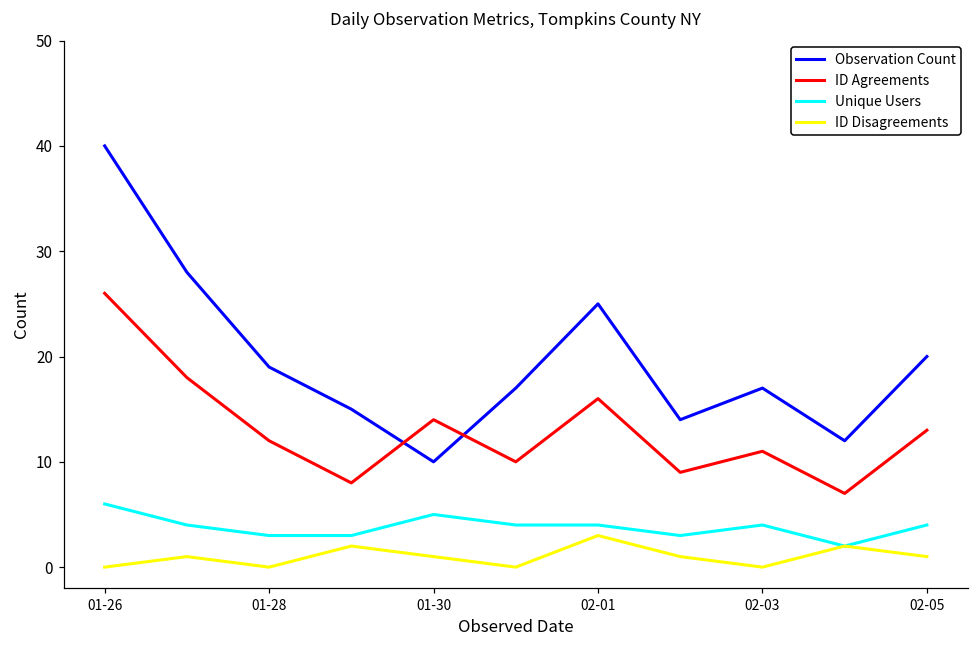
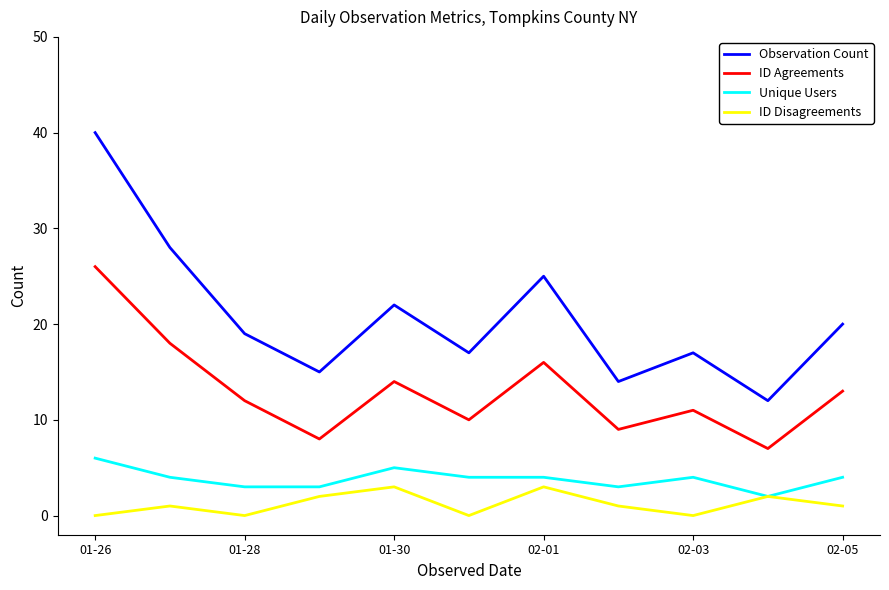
Observation Count, 01-30: 10 -> 22
ID Disagreements, 01-30: 1 -> 3
